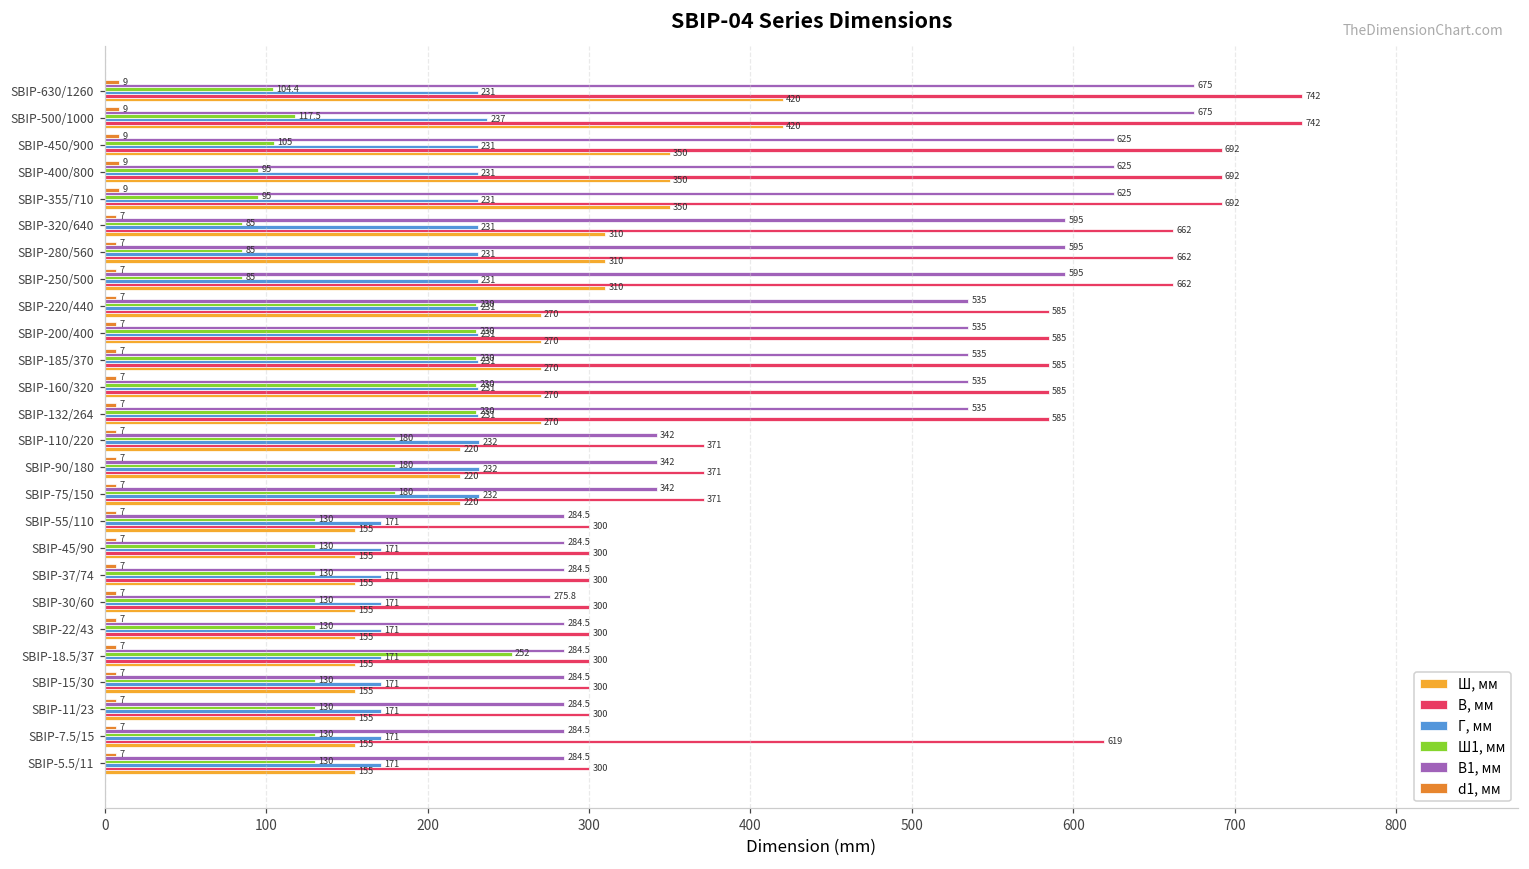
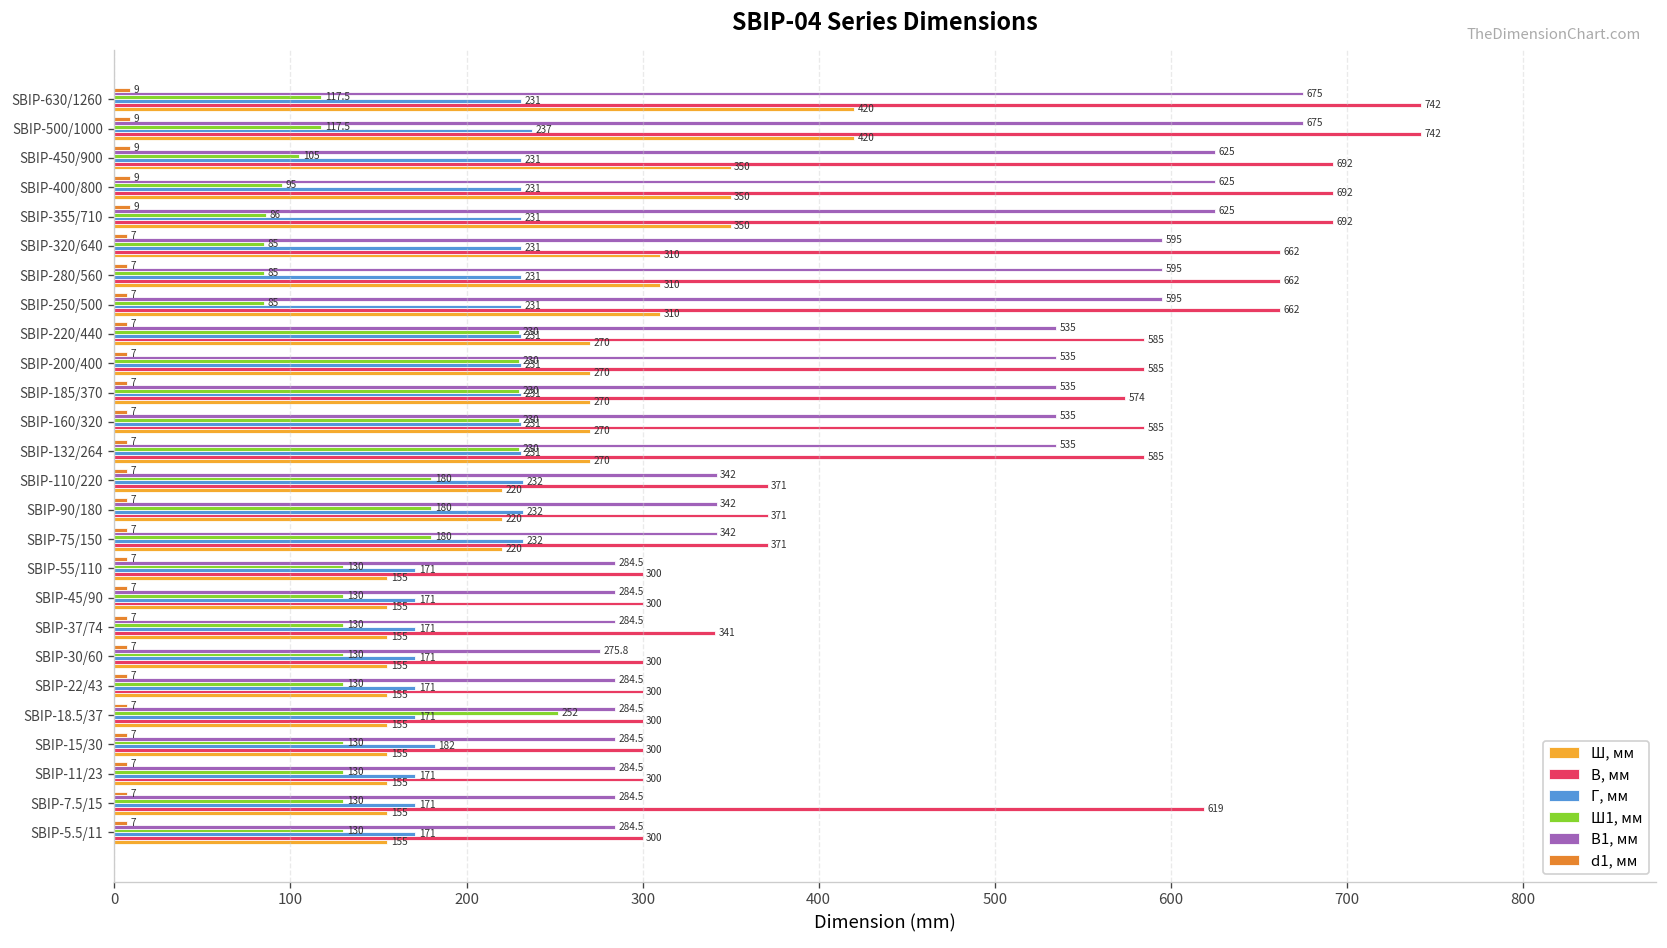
Ш1, мм, SBIP-630/1260: 104.4 -> 117.5
Ш1, мм, SBIP-355/710: 95 -> 86
В, мм, SBIP-185/370: 585 -> 574
В, мм, SBIP-37/74: 300 -> 341
Г, мм, SBIP-15/30: 171 -> 182
